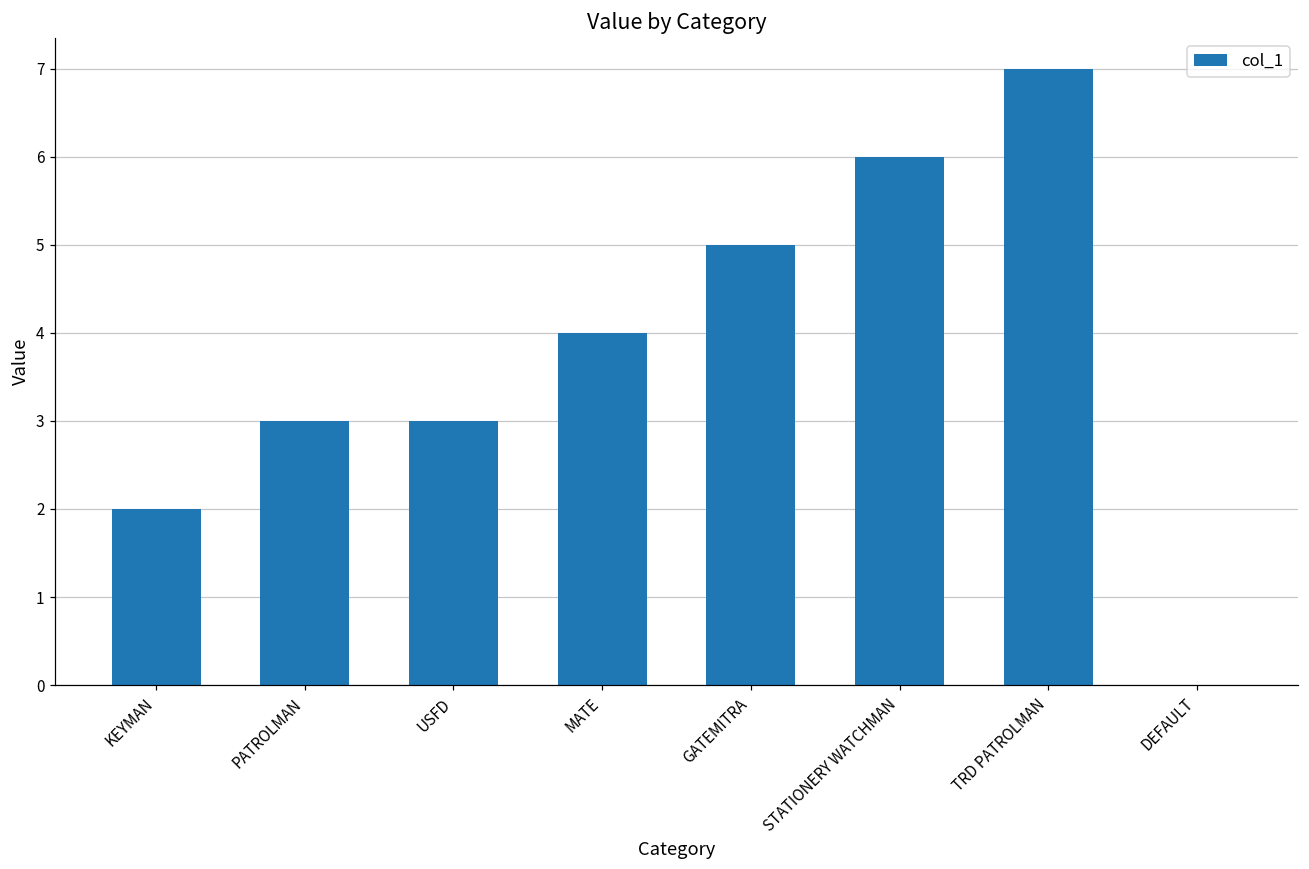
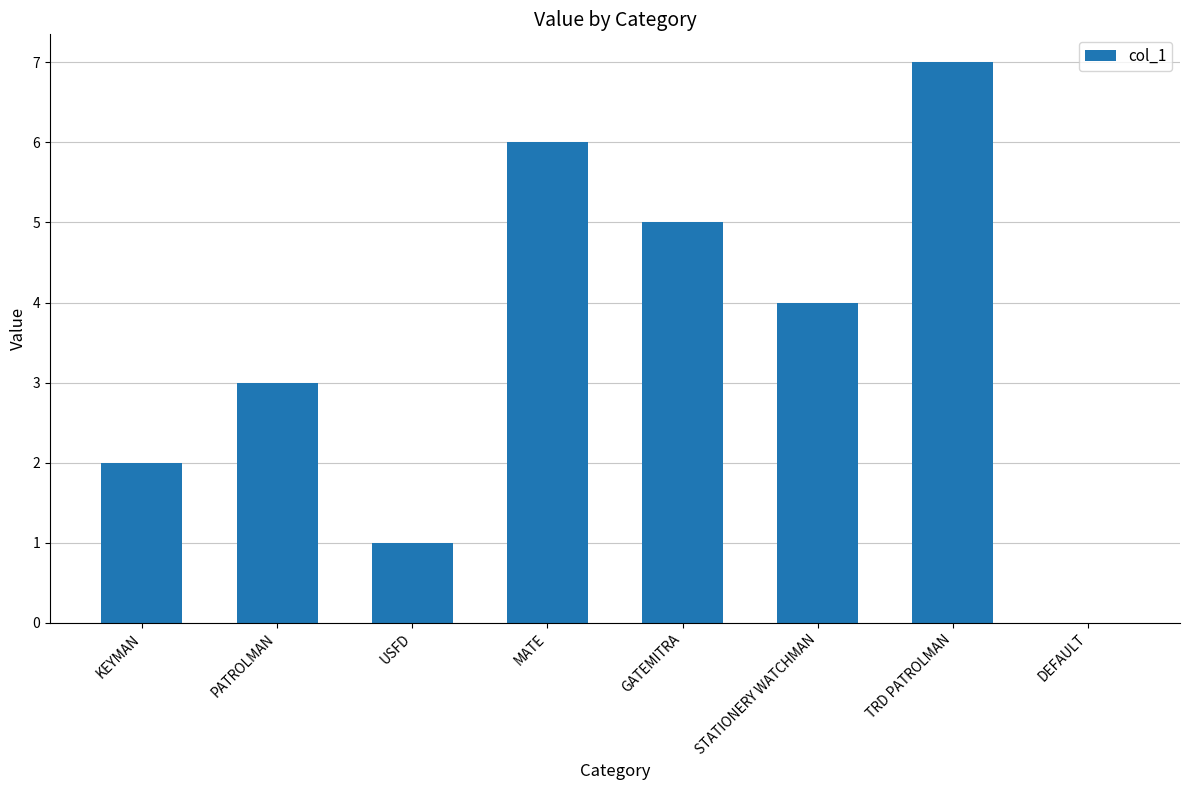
USFD: 3 -> 1
MATE: 4 -> 6
STATIONERY WATCHMAN: 6 -> 4
